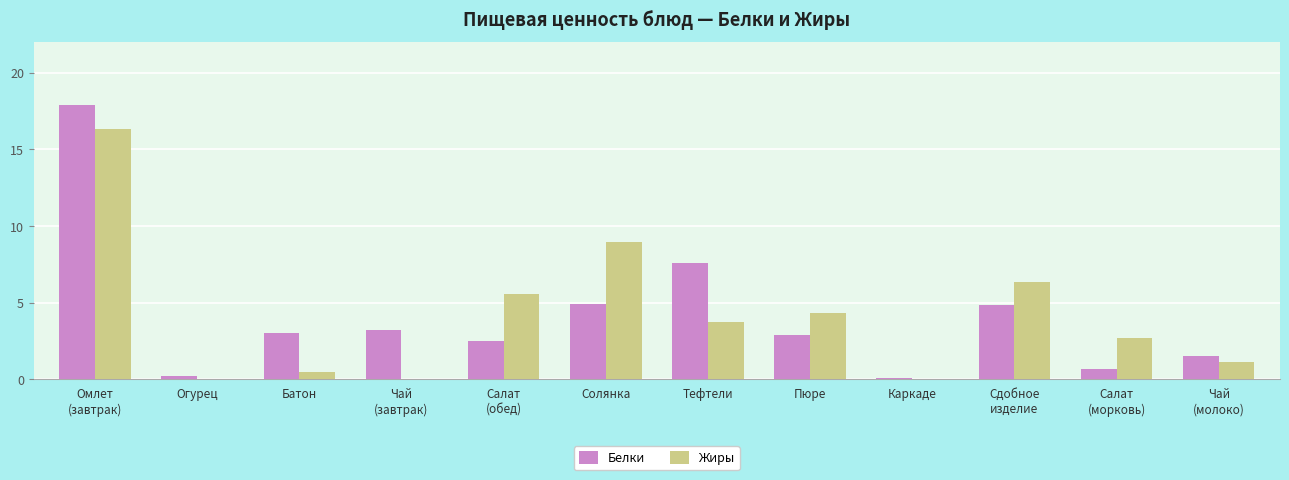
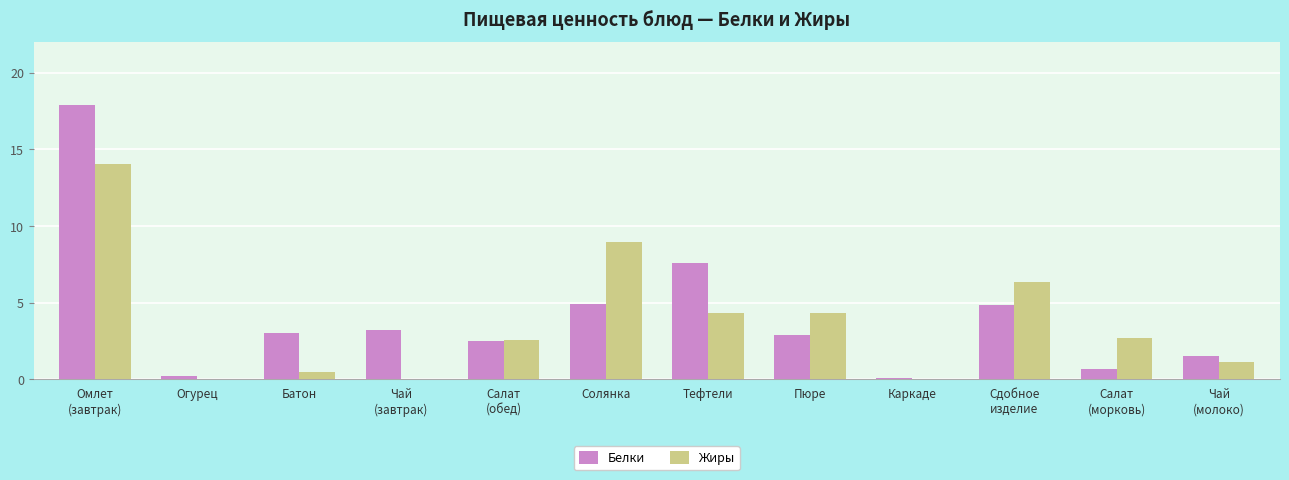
Жиры, Омлет (завтрак): 16.4 -> 14.1
Жиры, Салат (обед): 5.6 -> 2.6
Жиры, Тефтели: 3.8 -> 4.3
